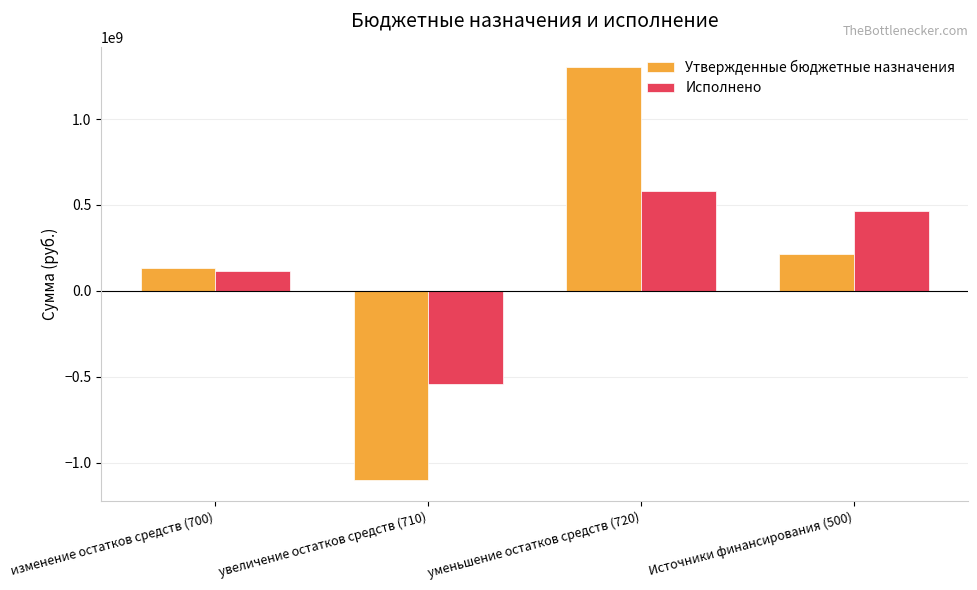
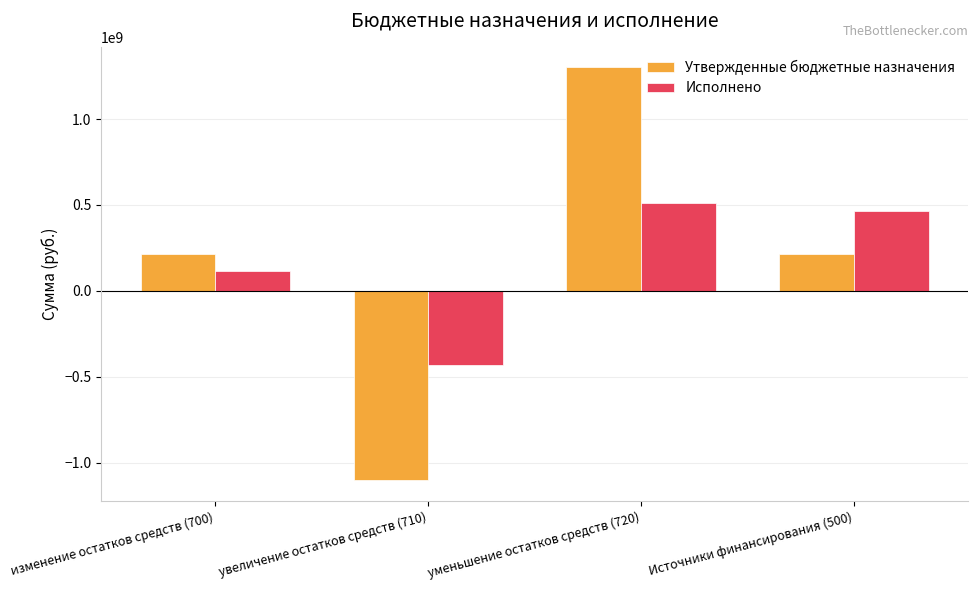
Утвержденные бюджетные назначения, изменение остатков средств (700): 130000000 -> 210000000
Исполнено, увеличение остатков средств (710): -540000000 -> -430000000
Исполнено, уменьшение остатков средств (720): 580000000 -> 510000000
